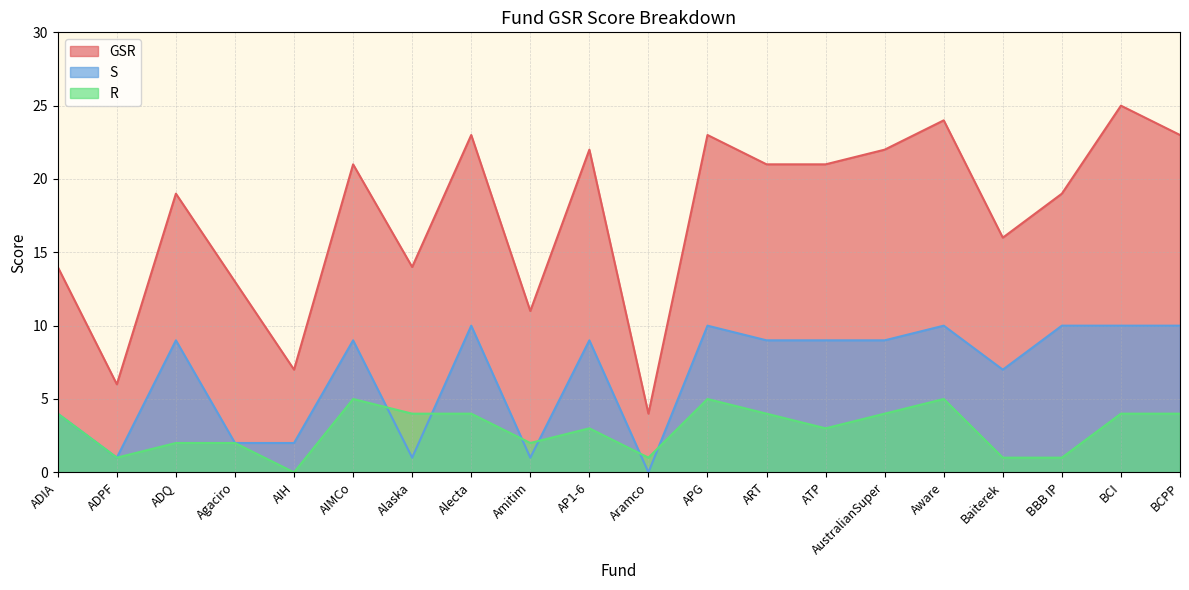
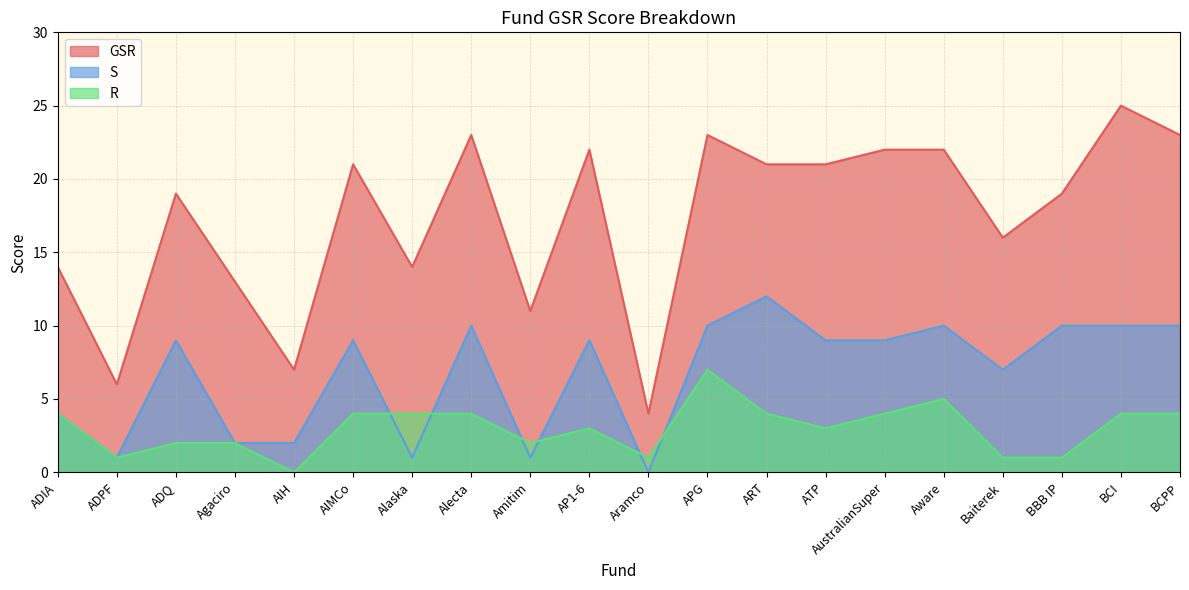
R, AIMCo: 5 -> 4
R, APG: 5 -> 7
S, ART: 9 -> 12
GSR, Aware: 24 -> 22
